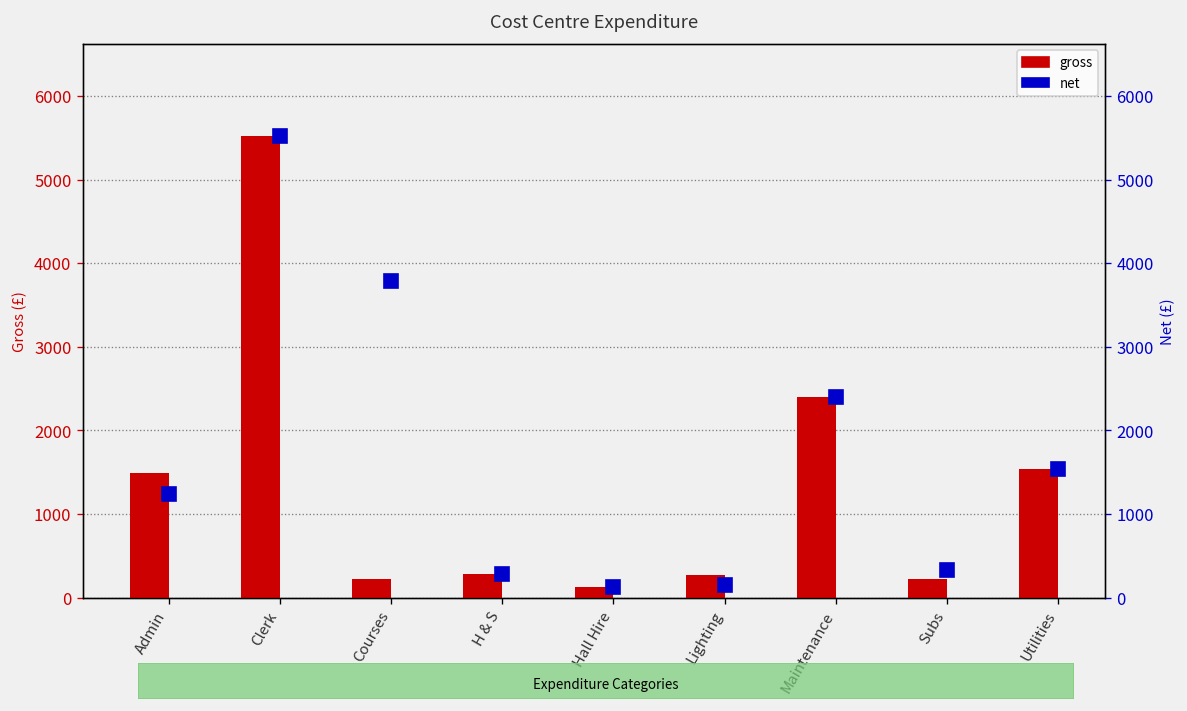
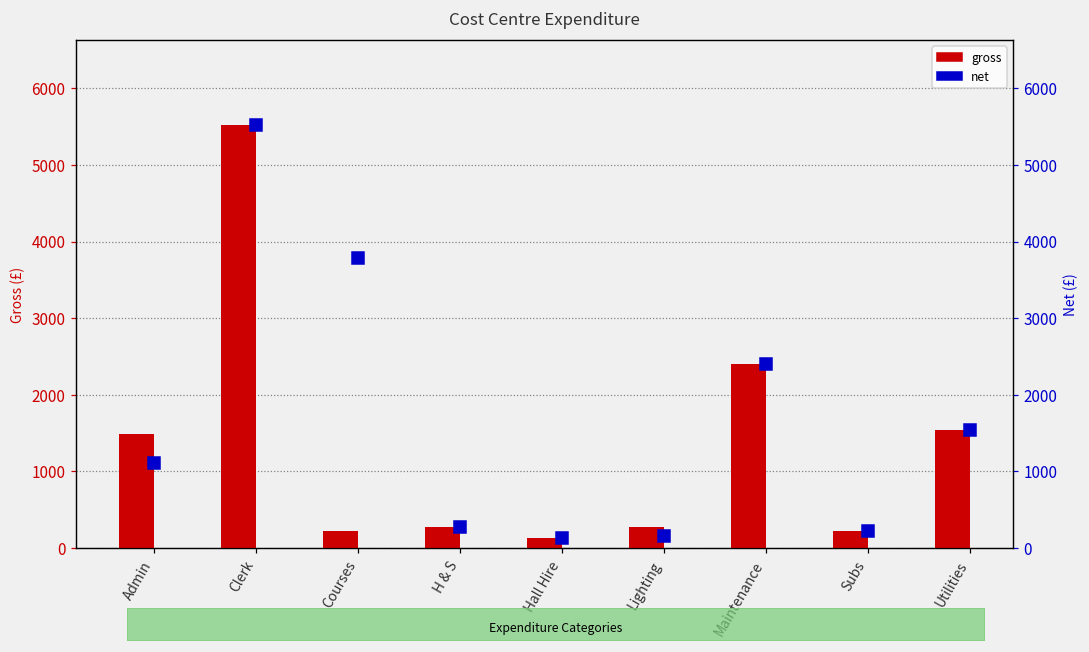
net, Admin: 1200 -> 1100
net, Subs: 300 -> 200
